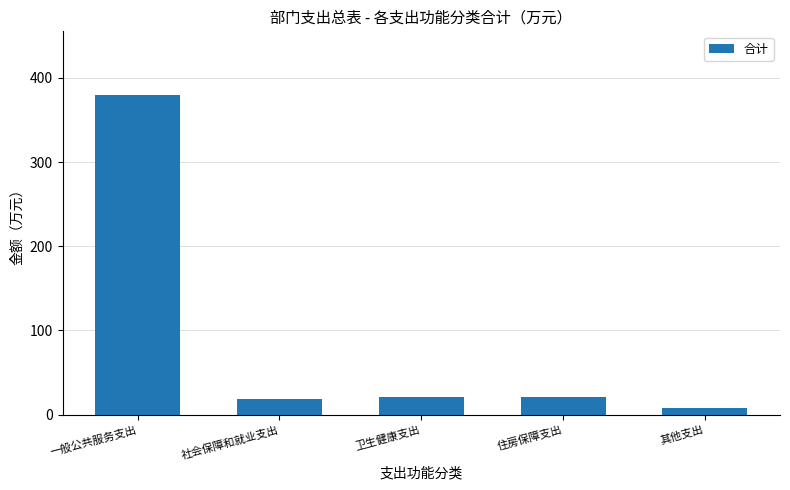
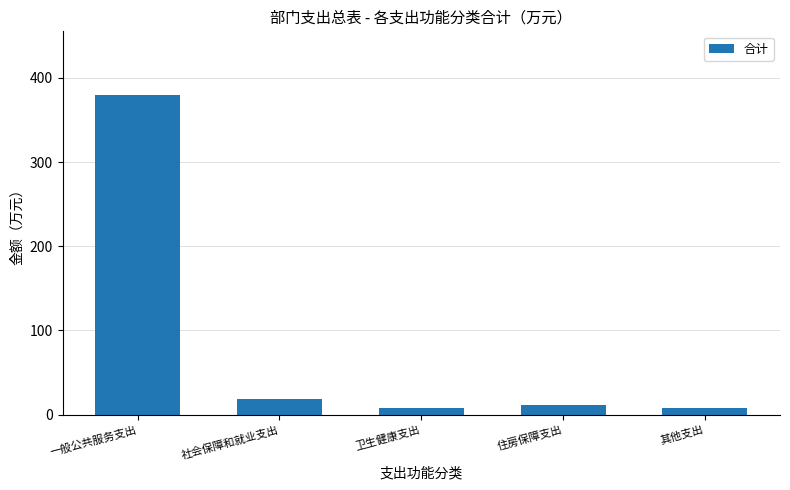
卫生健康支出: 20 -> 10
住房保障支出: 20 -> 10
